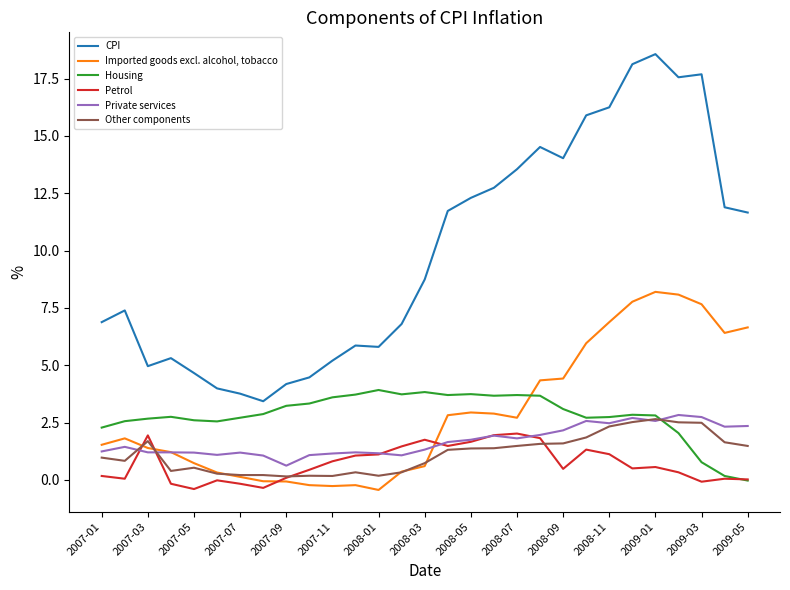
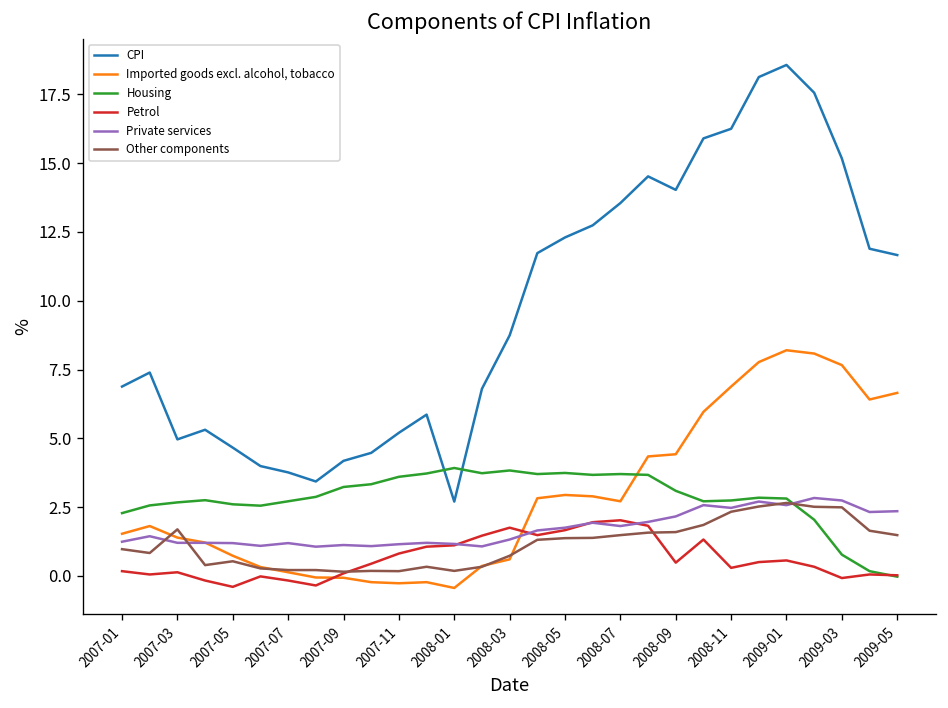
Petrol, 2007-03: 1.9 -> 0.1
Private services, 2007-09: 0.6 -> 1.1
CPI, 2008-01: 5.8 -> 2.7
Petrol, 2008-11: 1.1 -> 0.3
CPI, 2009-03: 17.7 -> 15.2
